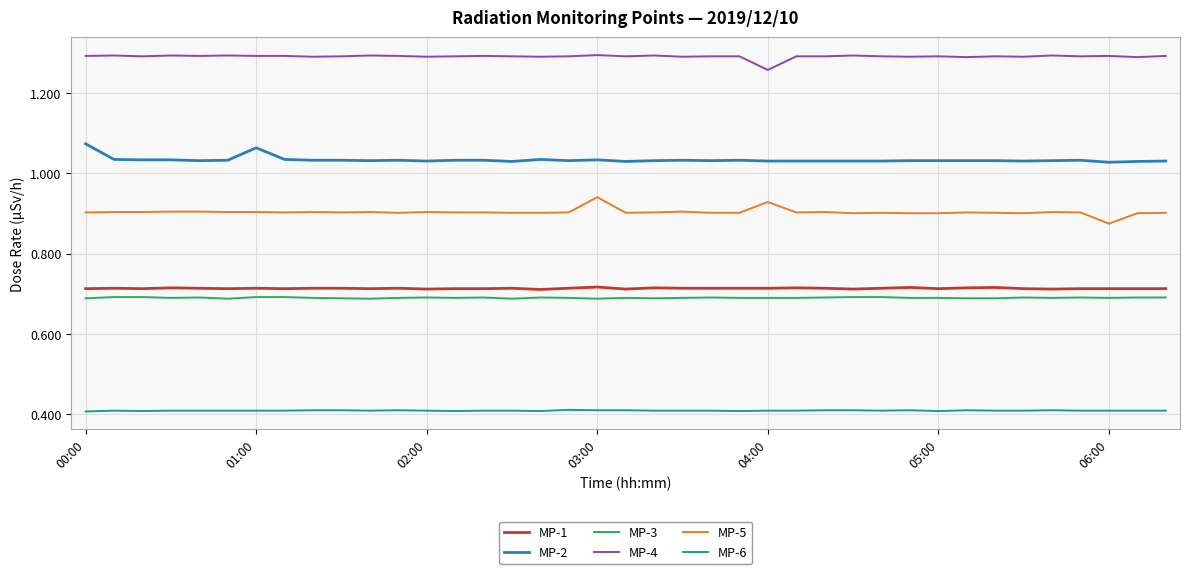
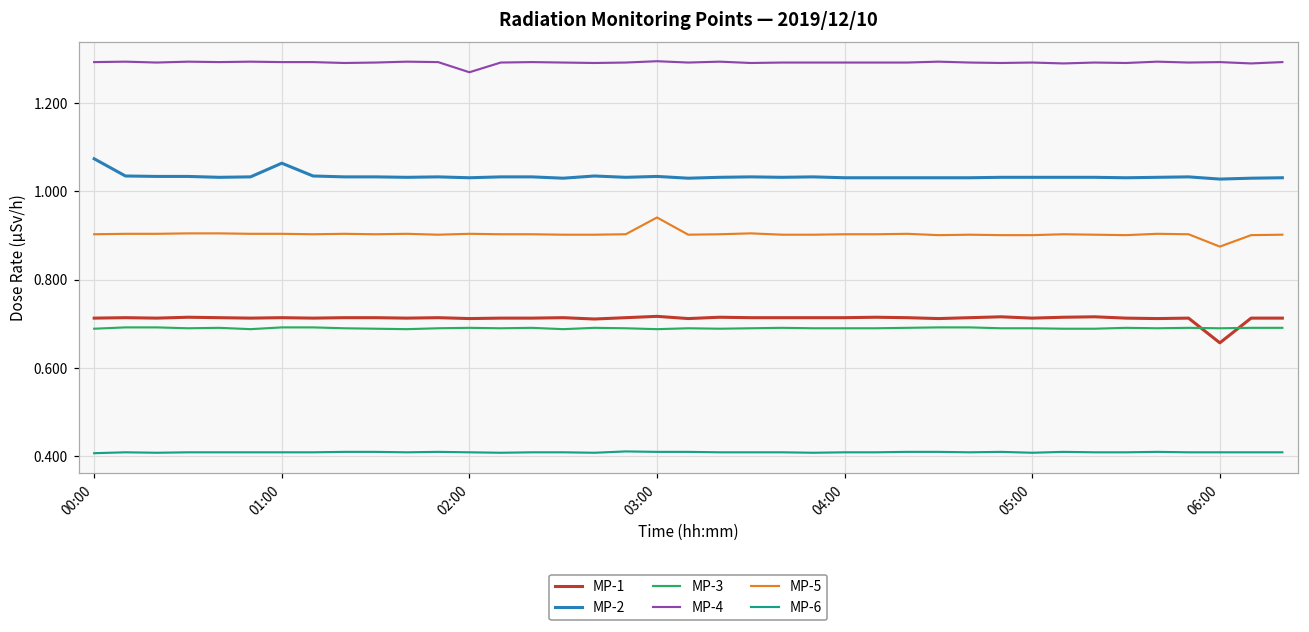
MP-4, 02:00: 1.29 -> 1.27
MP-4, 04:00: 1.26 -> 1.29
MP-5, 04:00: 0.93 -> 0.90
MP-1, 06:00: 0.71 -> 0.66
